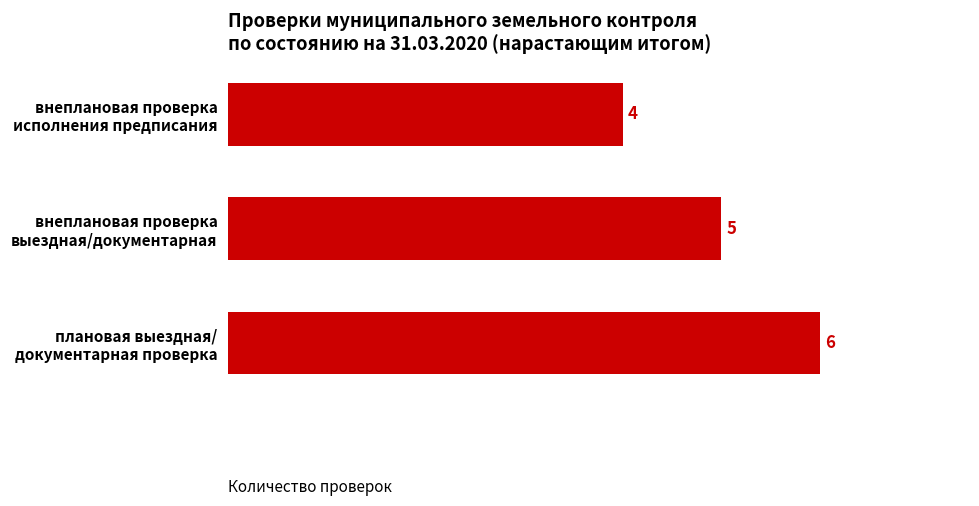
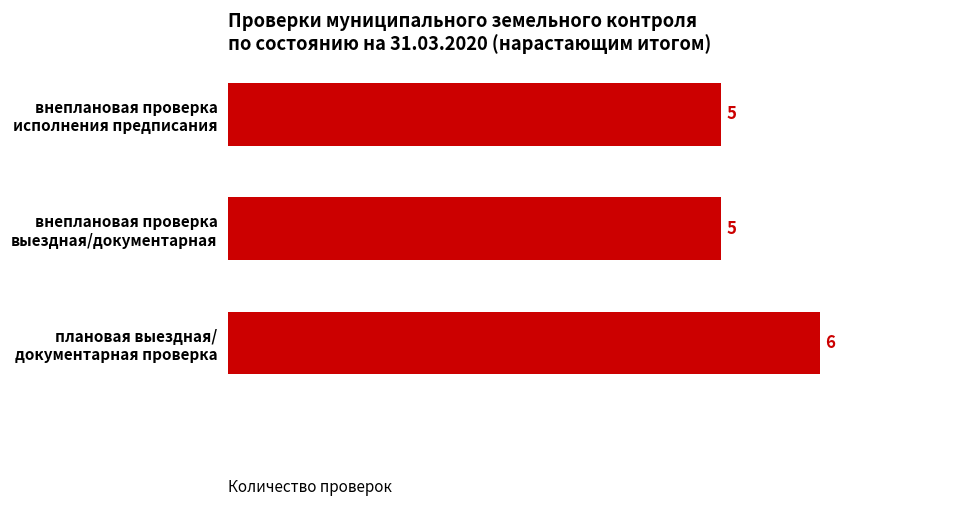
внеплановая проверка исполнения предписания: 4 -> 5
